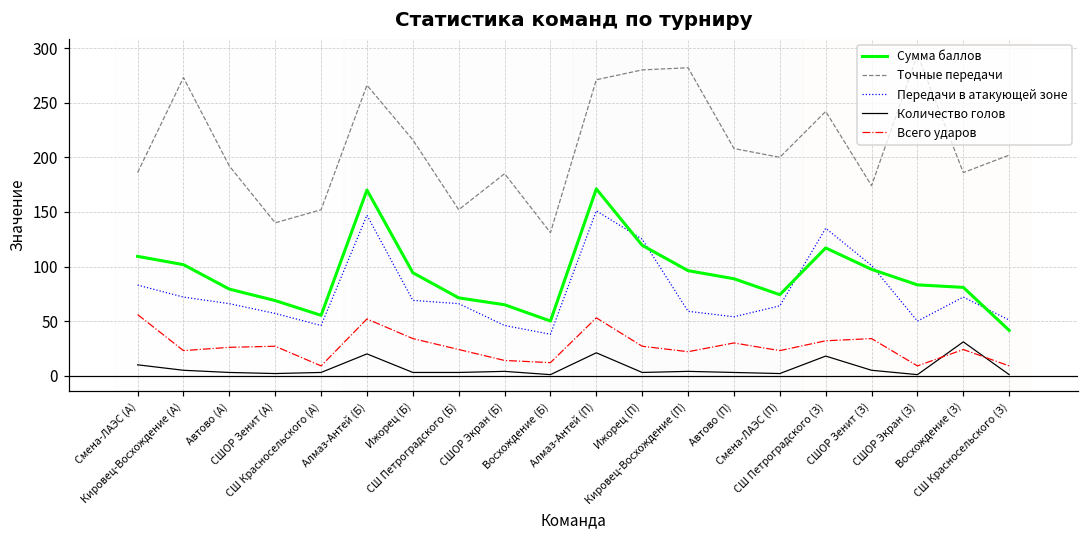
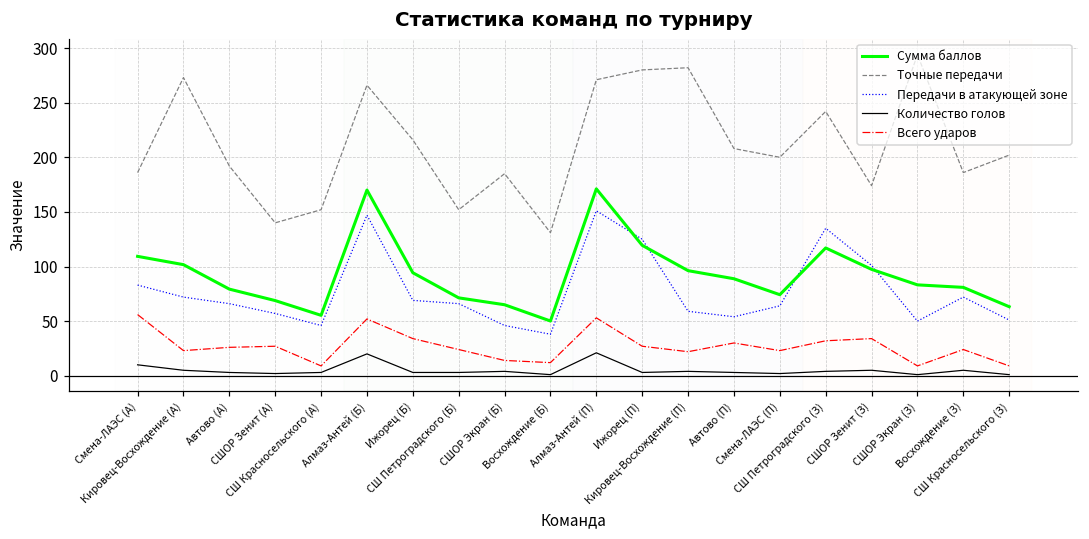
Количество голов, СШ Петроградского (З): 20 -> 0
Количество голов, Восхождение (З): 30 -> 10
Сумма баллов, СШ Красносельского (З): 40 -> 60
